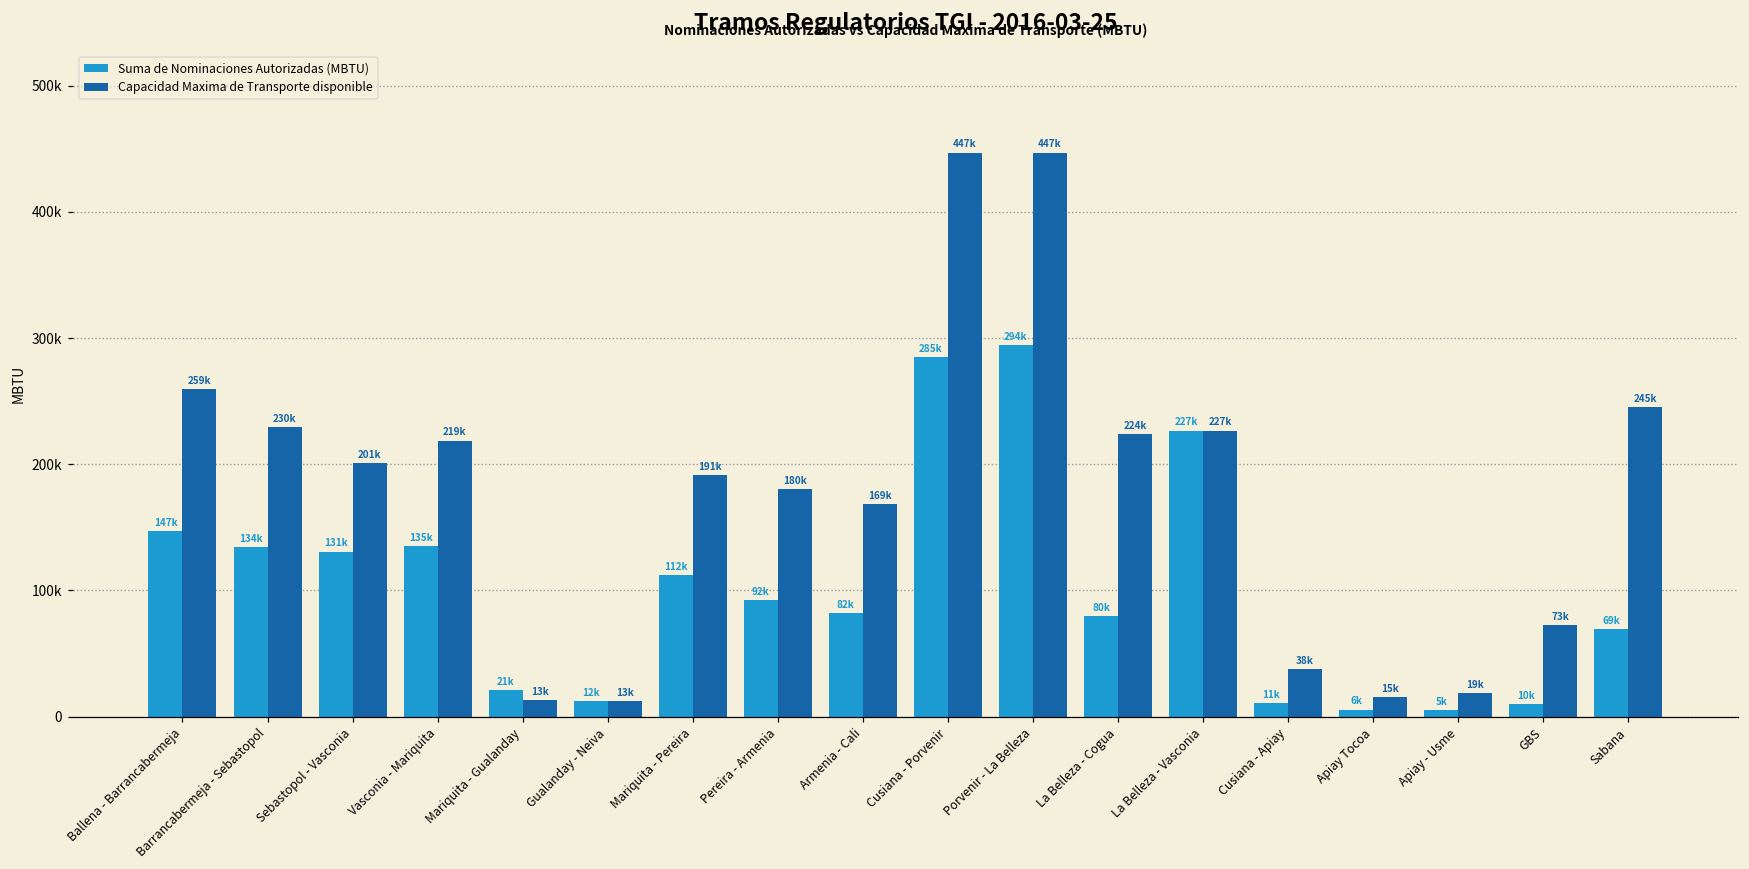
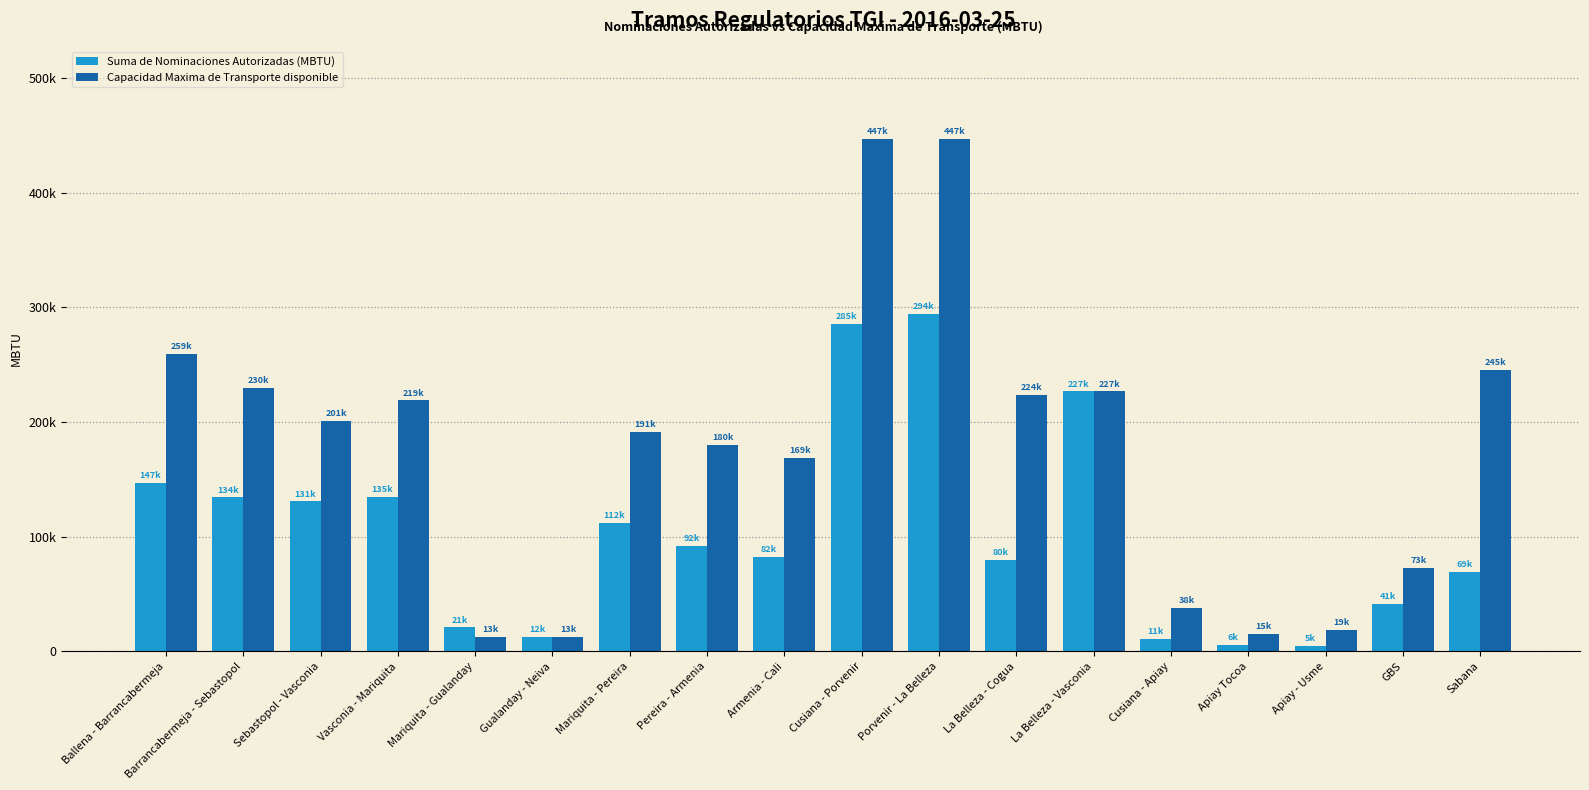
Suma de Nominaciones Autorizadas (MBTU), GBS: 10k -> 41k
